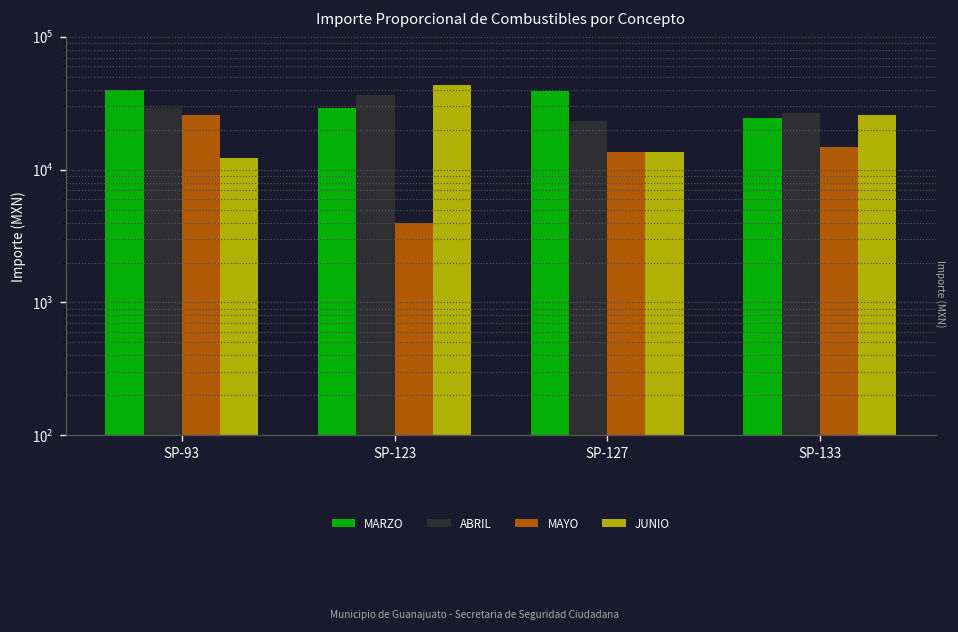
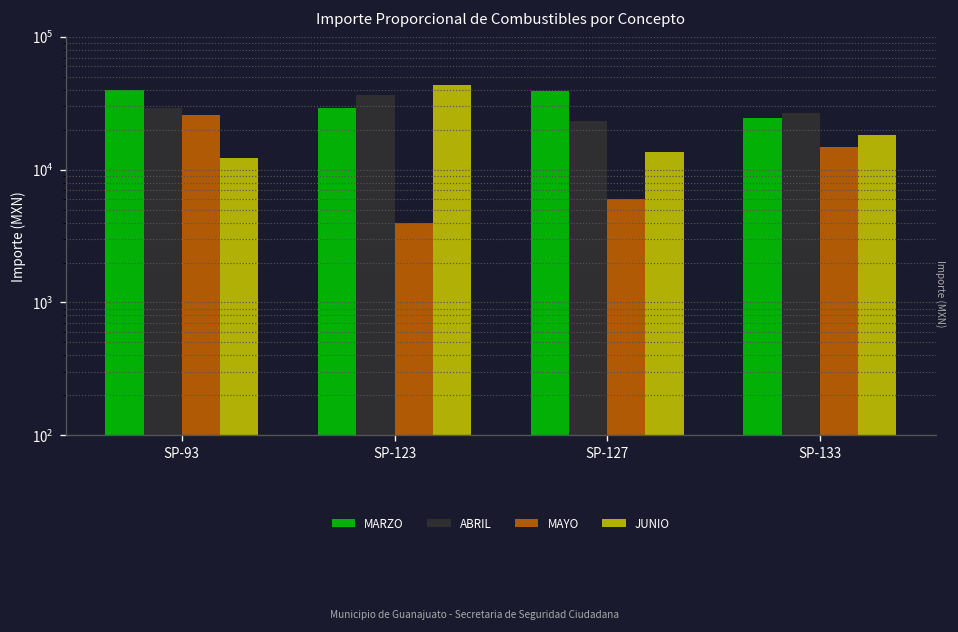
MAYO, SP-127: 14000 -> 6000
JUNIO, SP-133: 26000 -> 18000
